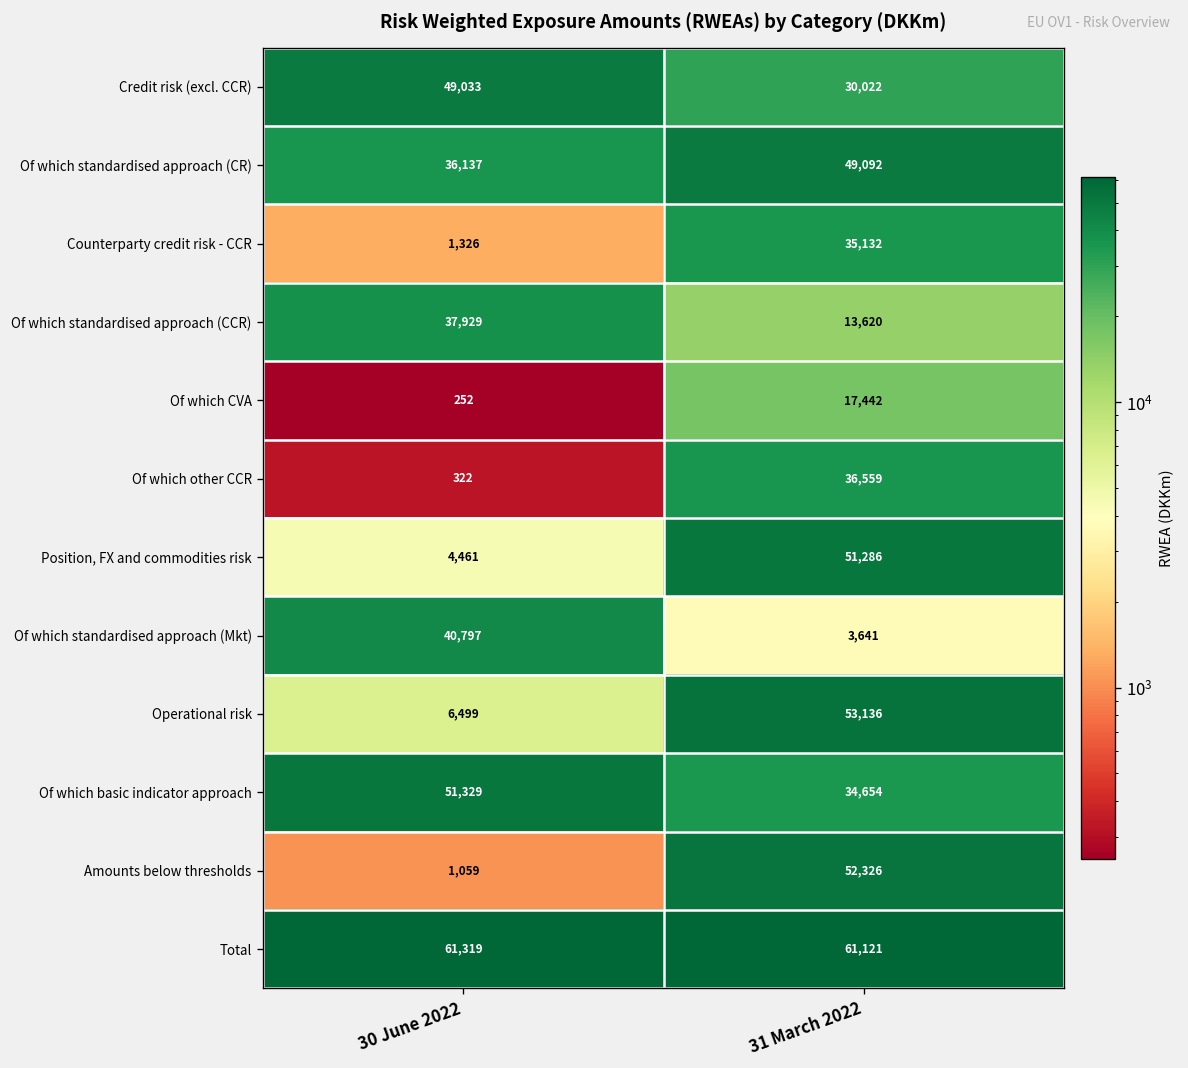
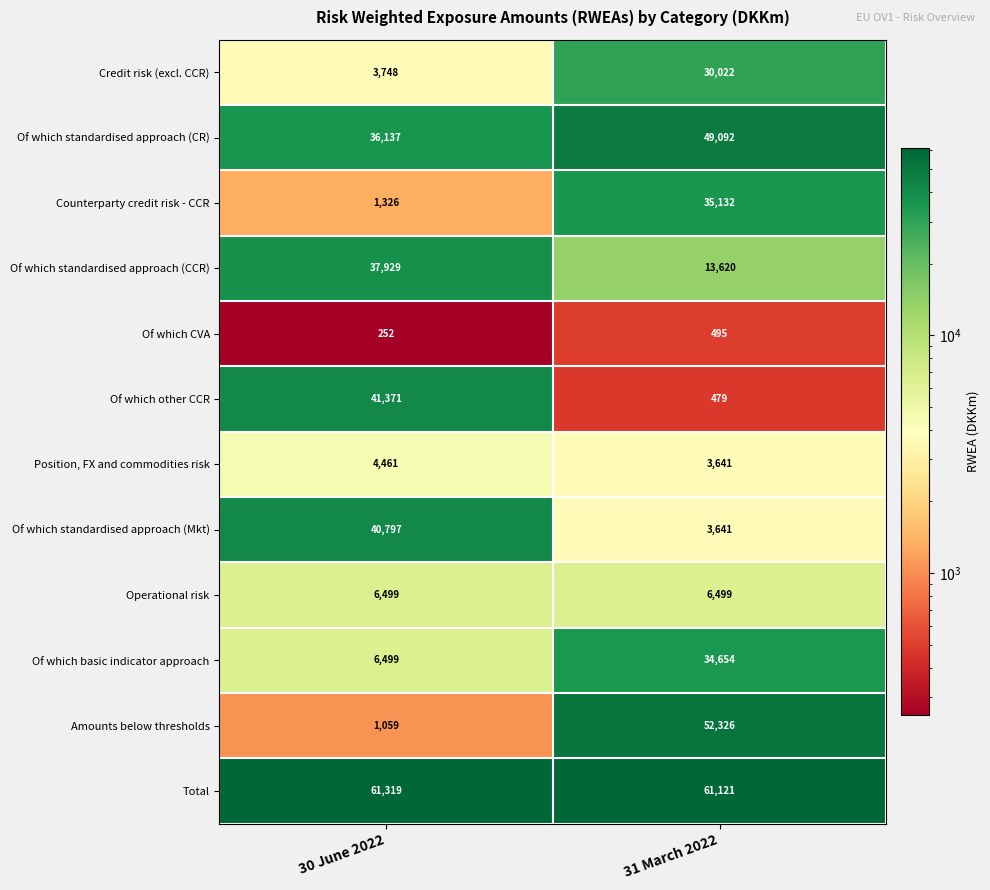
Credit risk (excl. CCR), 30 June 2022: 49,033 -> 3,748
Of which CVA, 31 March 2022: 17,442 -> 495
Of which other CCR, 30 June 2022: 322 -> 41,371
Of which other CCR, 31 March 2022: 36,559 -> 479
Position, FX and commodities risk, 31 March 2022: 51,286 -> 3,641
Operational risk, 31 March 2022: 53,136 -> 6,499
Of which basic indicator approach, 30 June 2022: 51,329 -> 6,499
